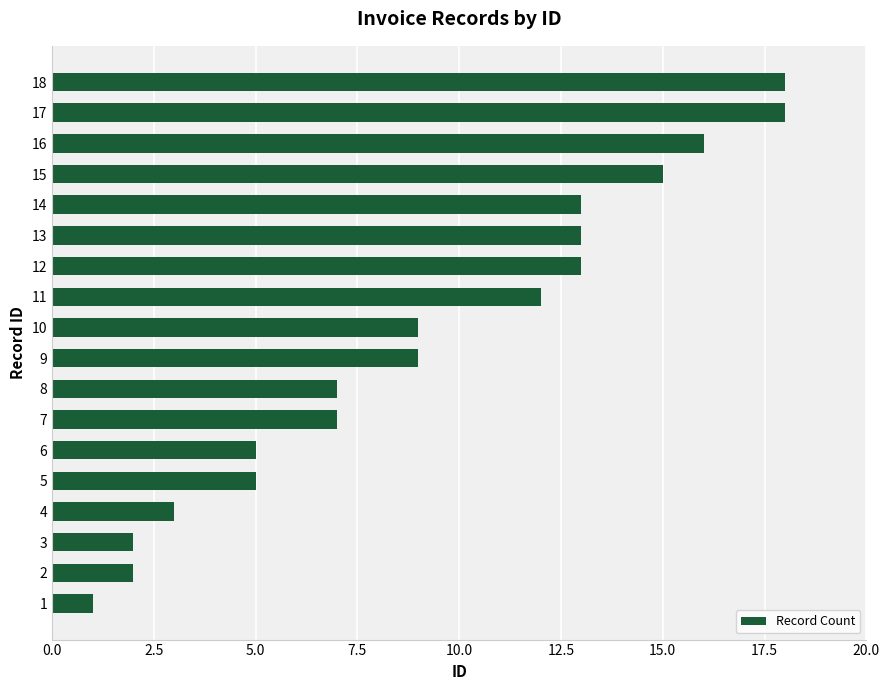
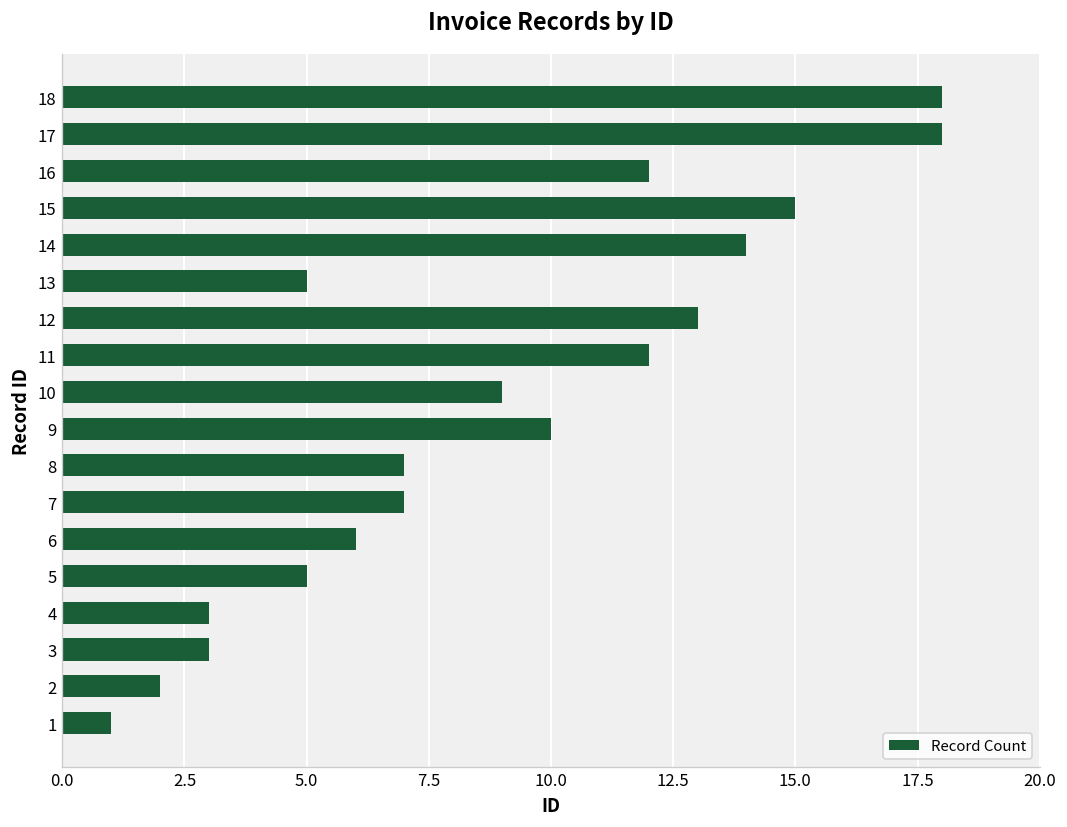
16: 16 -> 12
14: 13 -> 14
13: 13 -> 5
9: 9 -> 10
6: 5 -> 6
3: 2 -> 3
